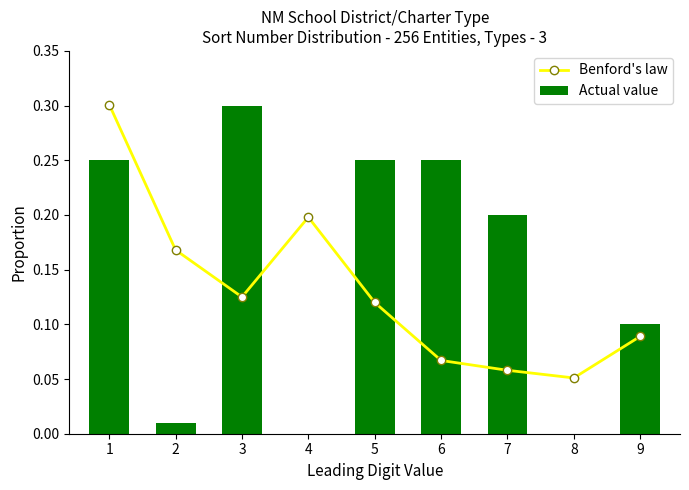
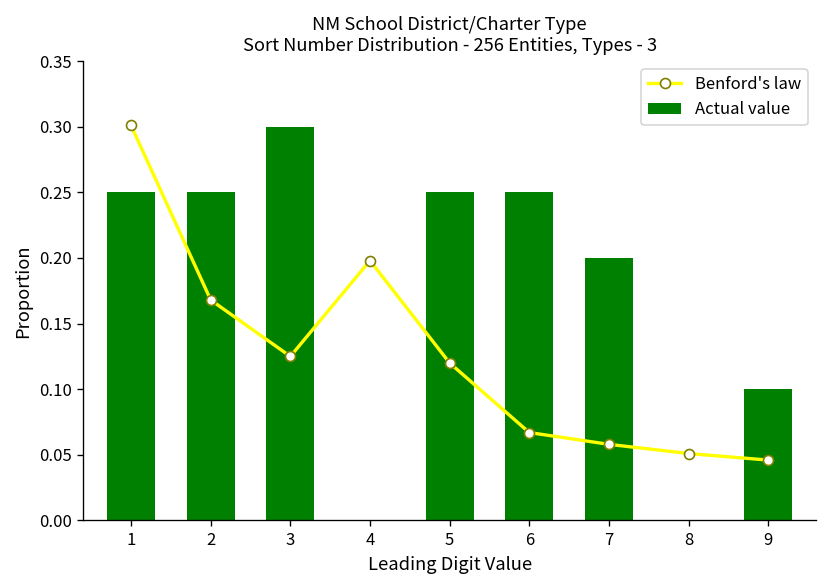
Actual value, 2: 0.01 -> 0.25
Benford's law, 9: 0.089 -> 0.046
